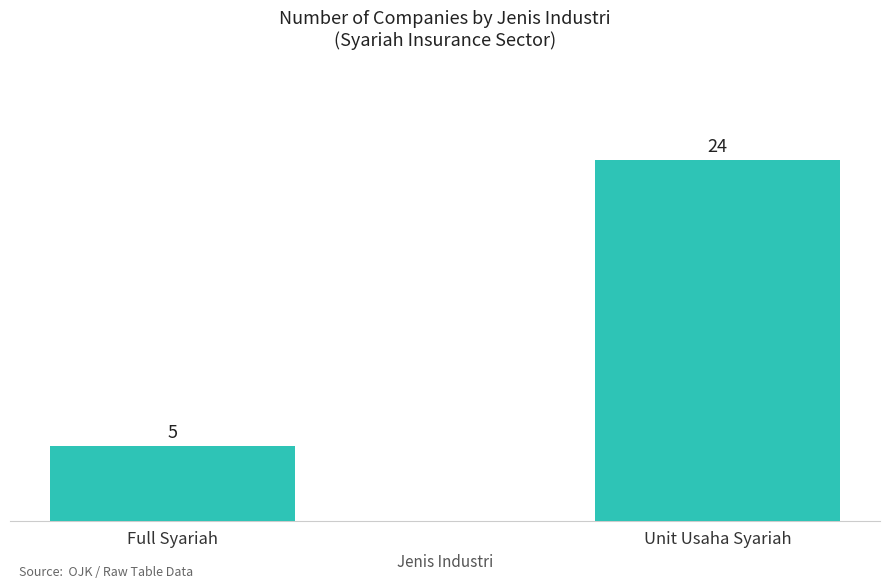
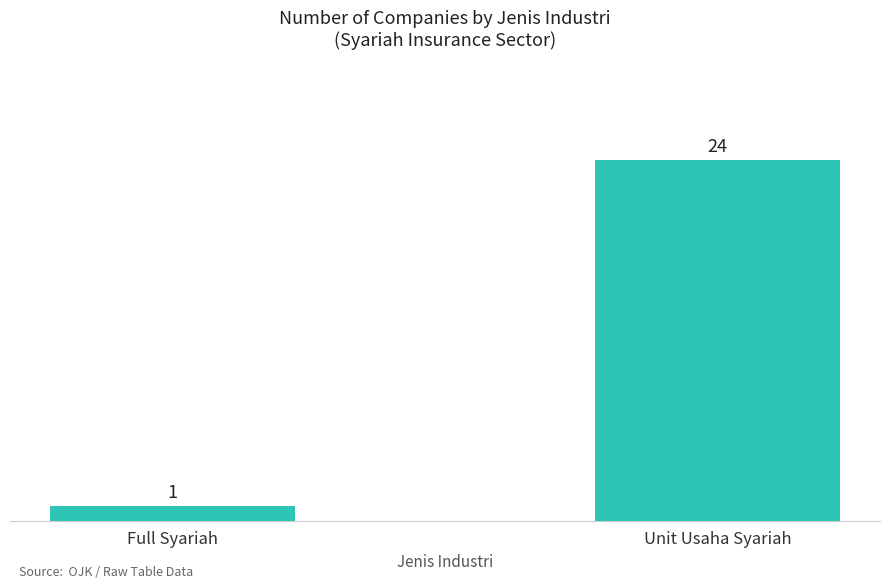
Full Syariah: 5 -> 1
